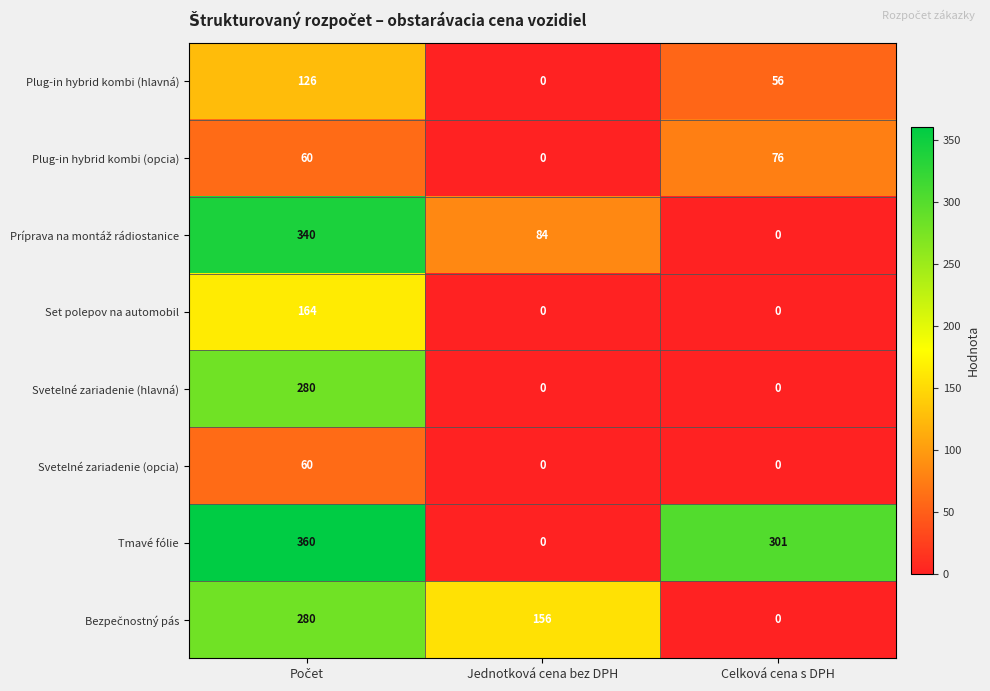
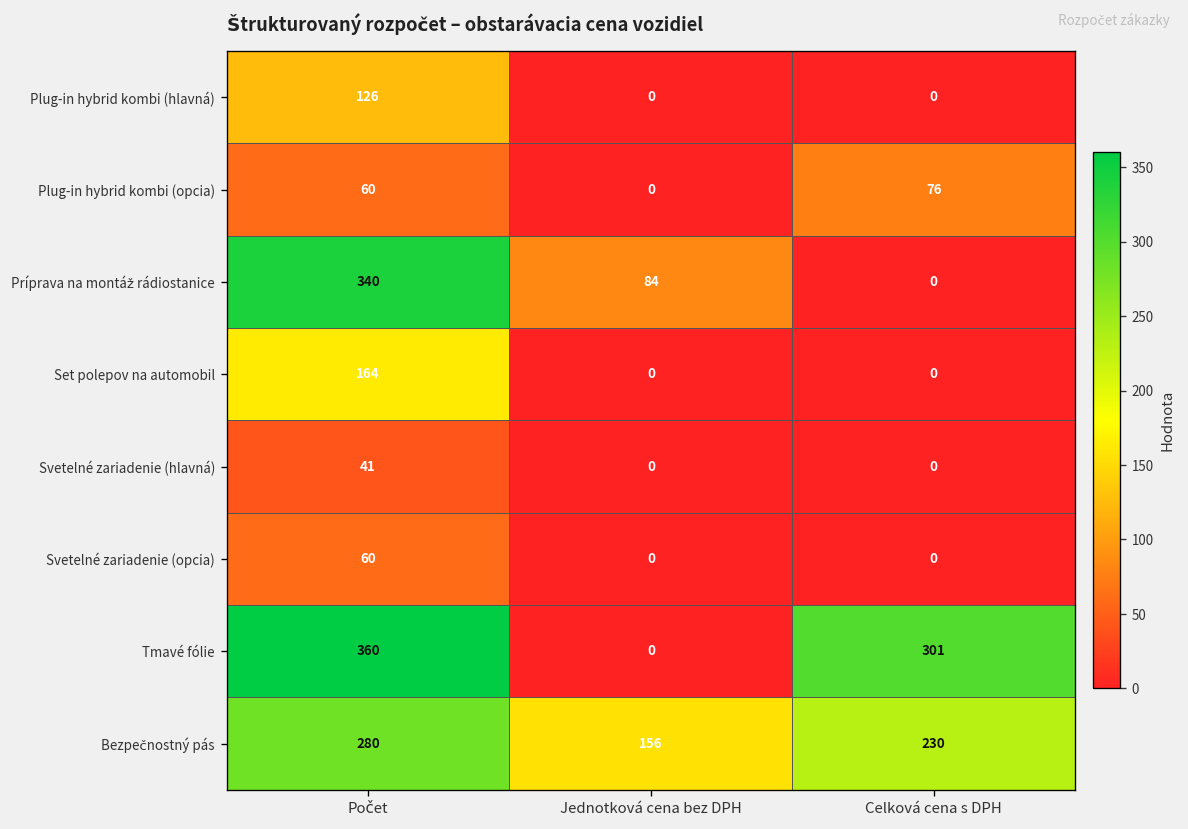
Plug-in hybrid kombi (hlavná), Celková cena s DPH: 56 -> 0
Svetelné zariadenie (hlavná), Počet: 280 -> 41
Bezpečnostný pás, Celková cena s DPH: 0 -> 230
